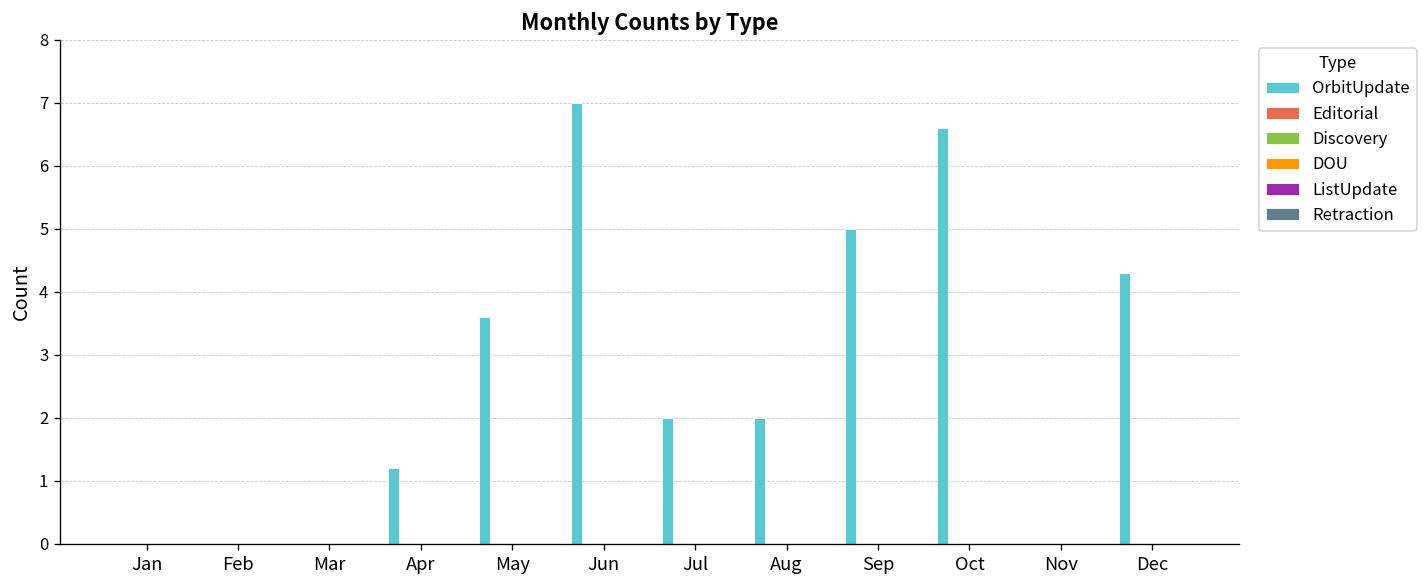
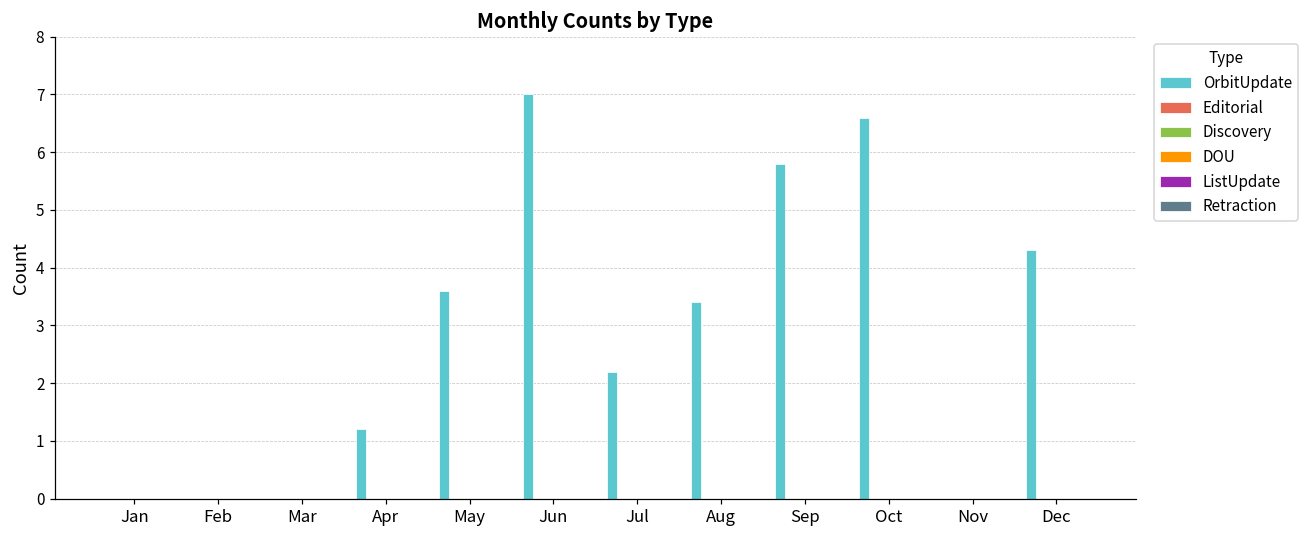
OrbitUpdate, Jul: 2.0 -> 2.2
OrbitUpdate, Aug: 2.0 -> 3.4
OrbitUpdate, Sep: 5.0 -> 5.8
